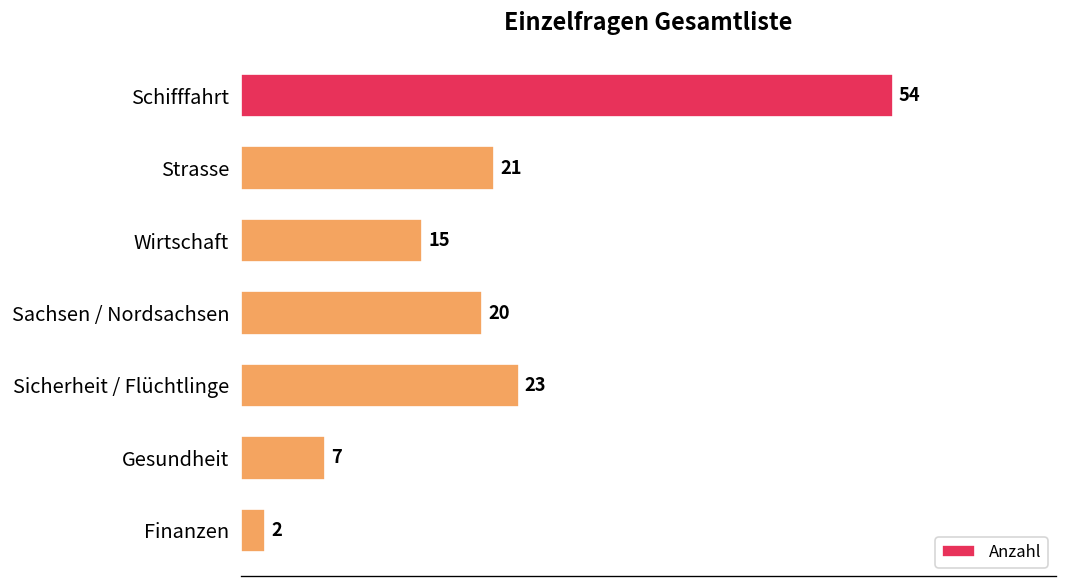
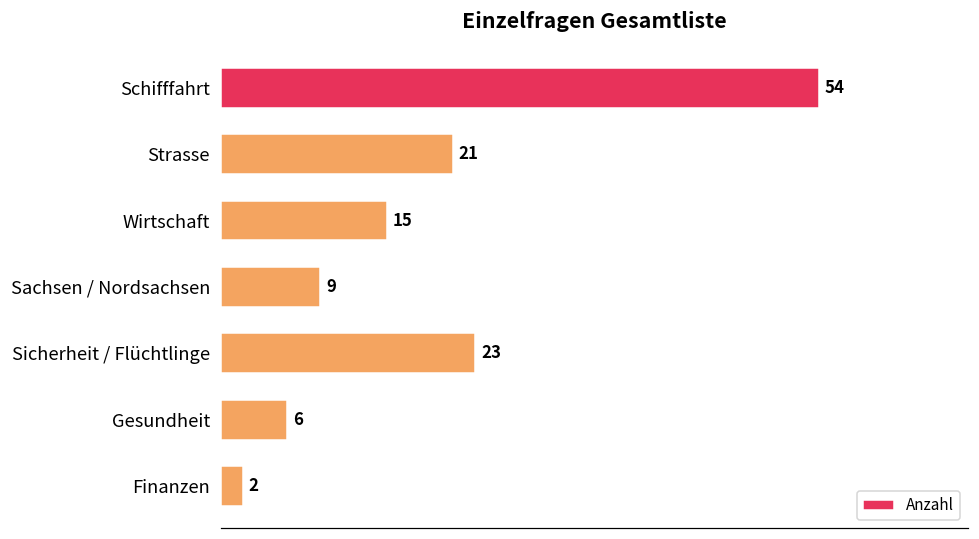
Sachsen / Nordsachsen: 20 -> 9
Gesundheit: 7 -> 6
